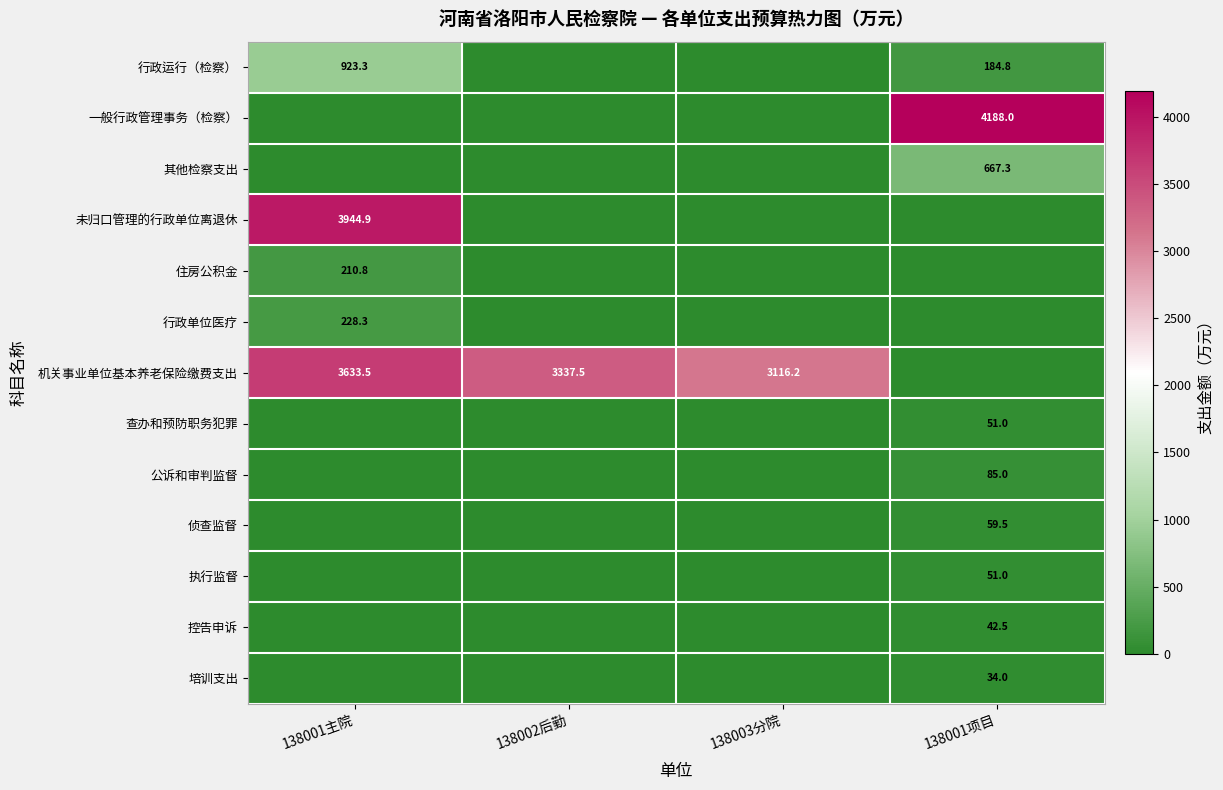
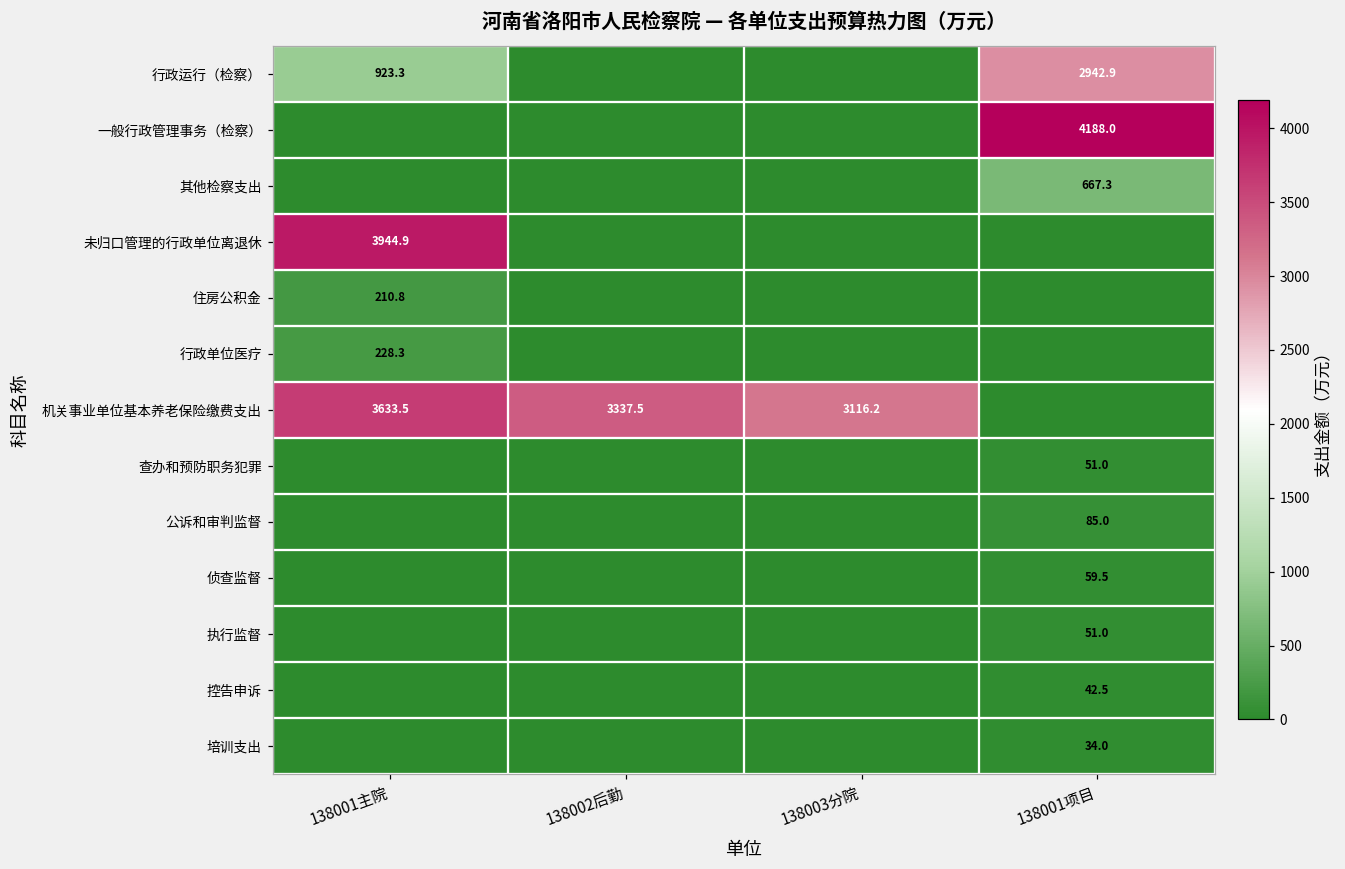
行政运行（检察）, 138001项目: 184.8 -> 2942.9
